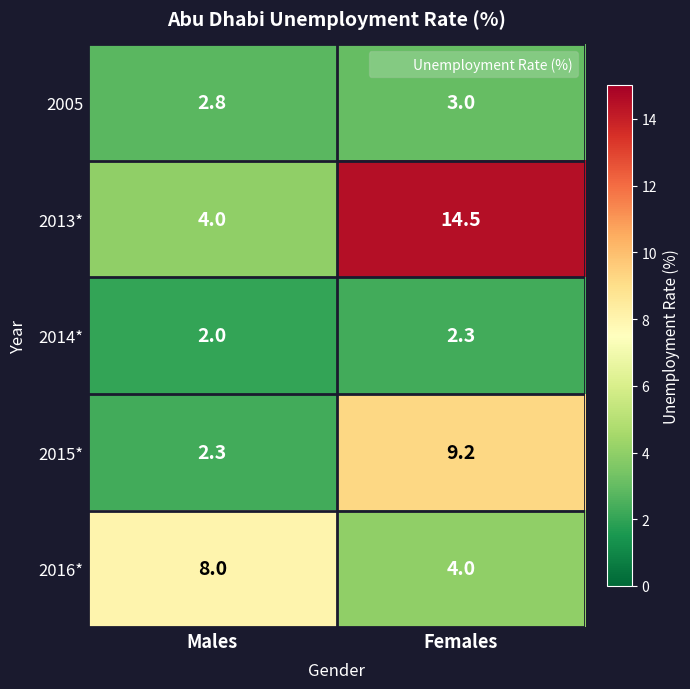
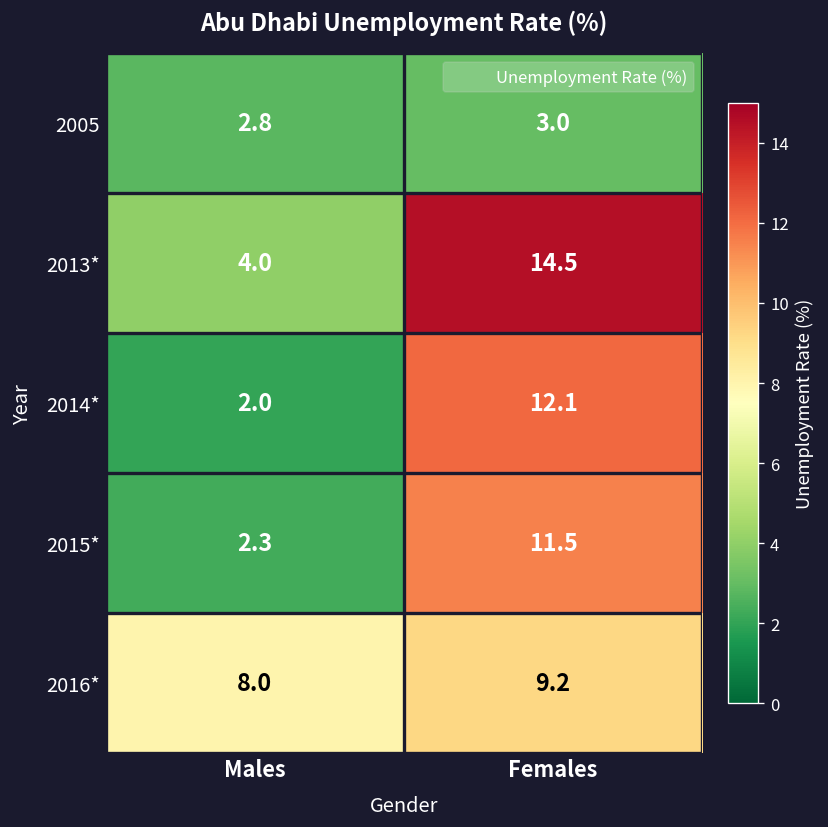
2014*, Females: 2.3 -> 12.1
2015*, Females: 9.2 -> 11.5
2016*, Females: 4.0 -> 9.2
